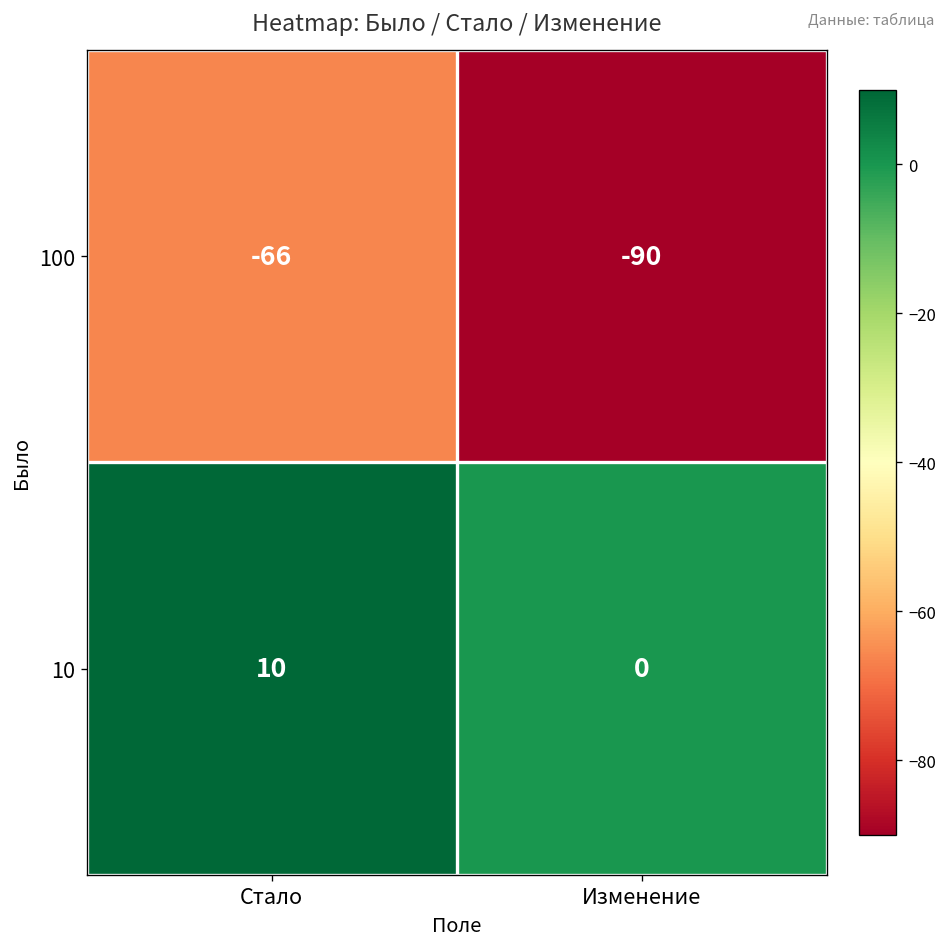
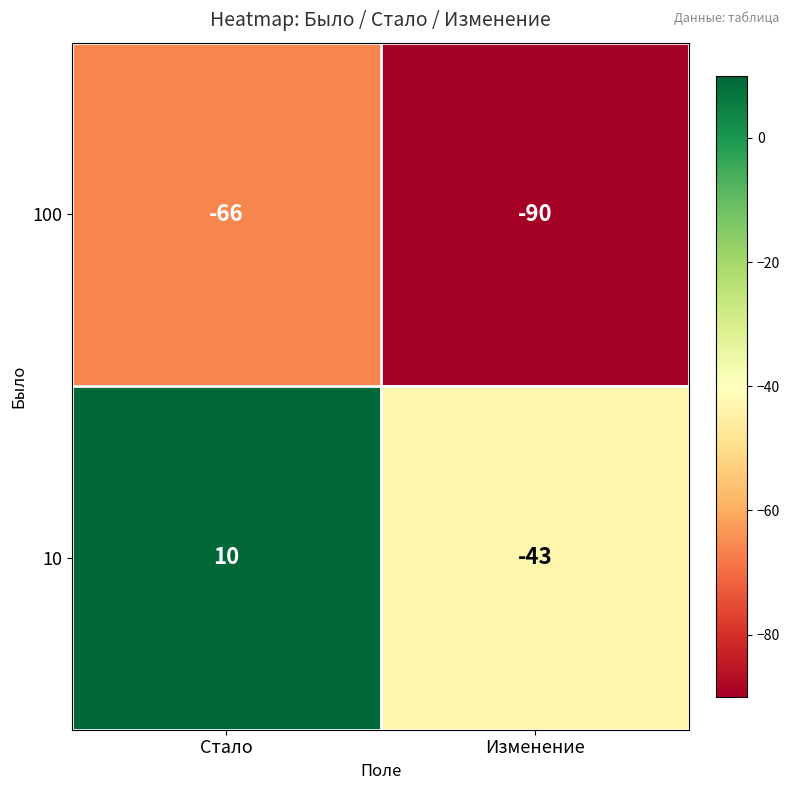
10, Изменение: 0 -> -43
